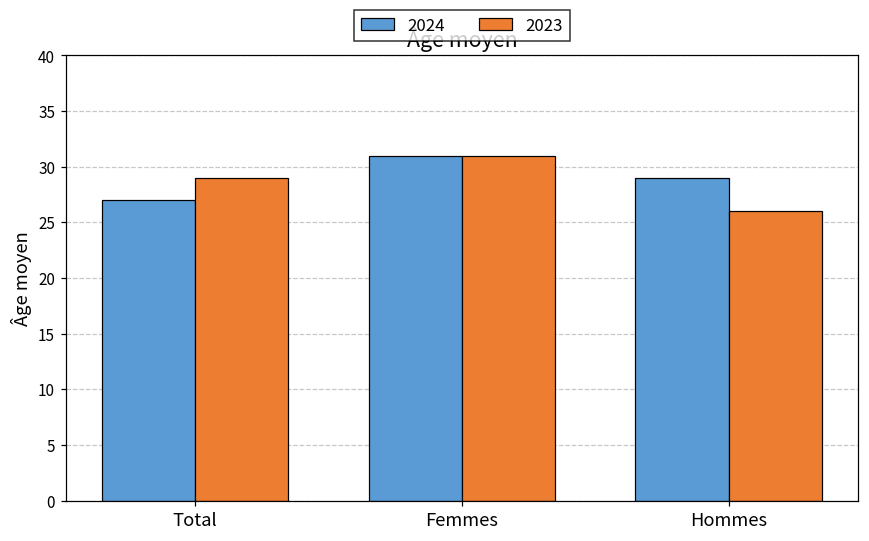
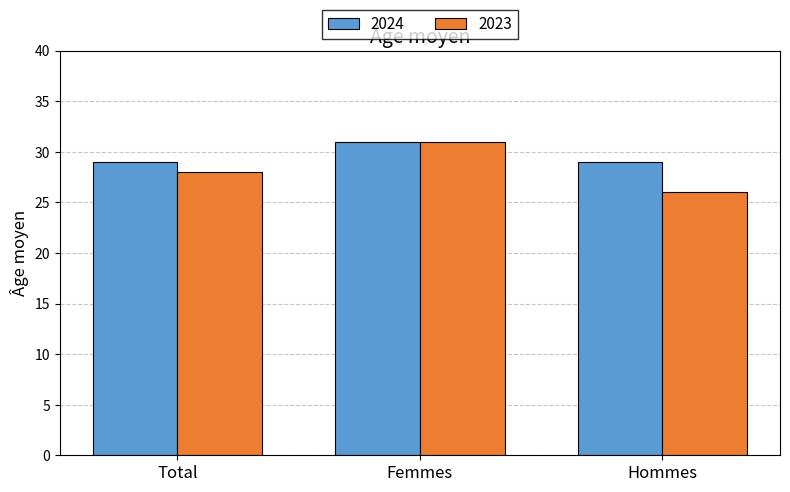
2024, Total: 27 -> 29
2023, Total: 29 -> 28
